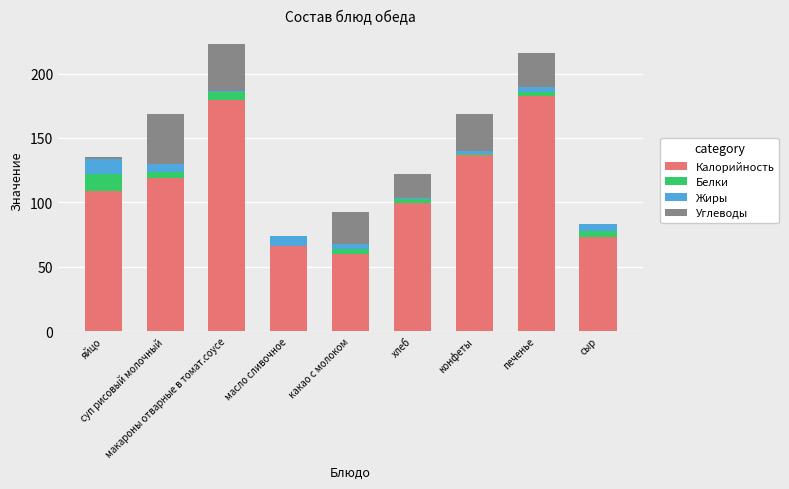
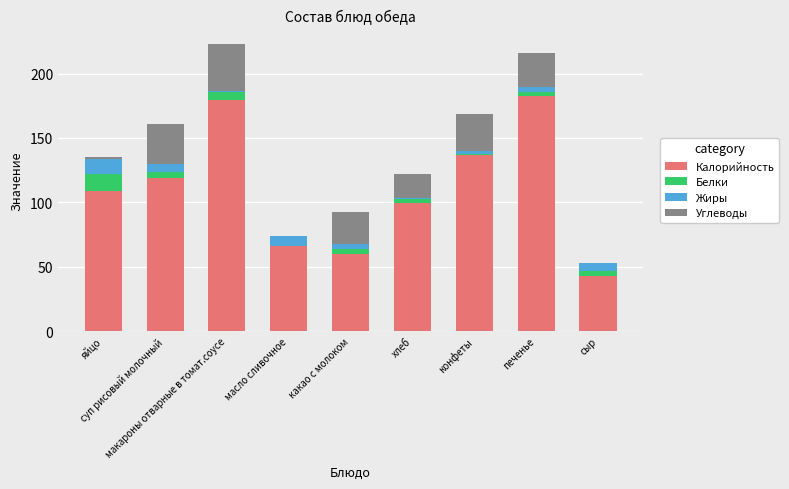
Углеводы, суп рисовый молочный: 39 -> 31
Калорийность, сыр: 73 -> 42
